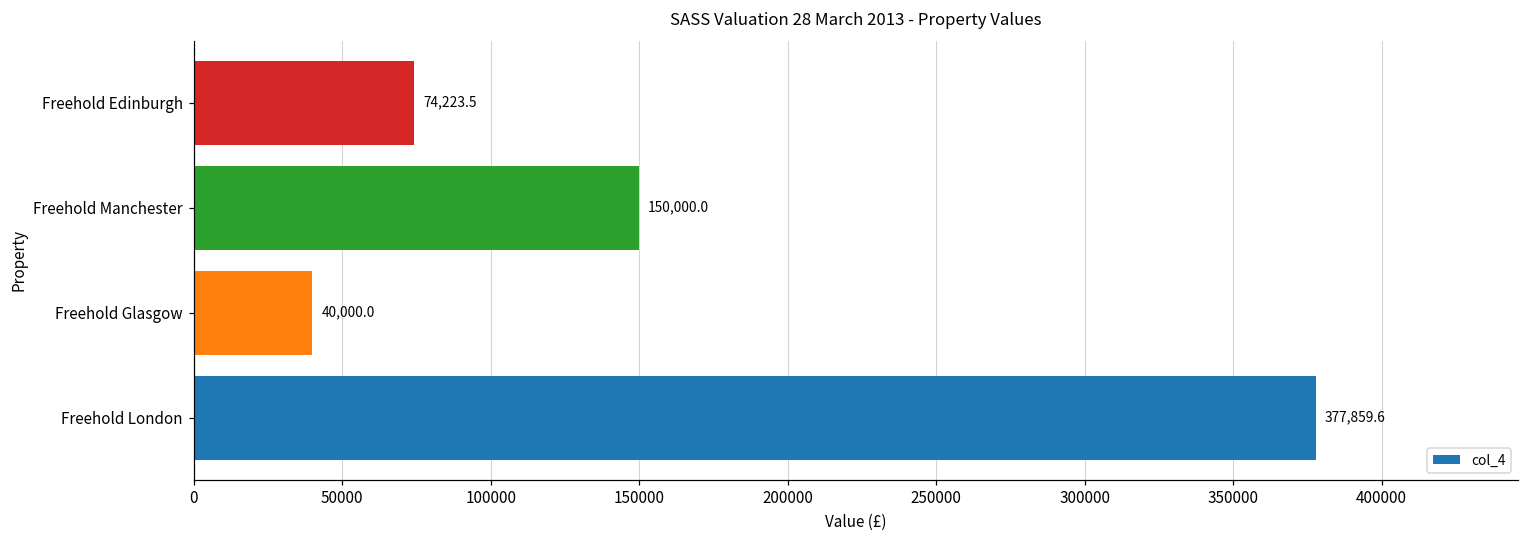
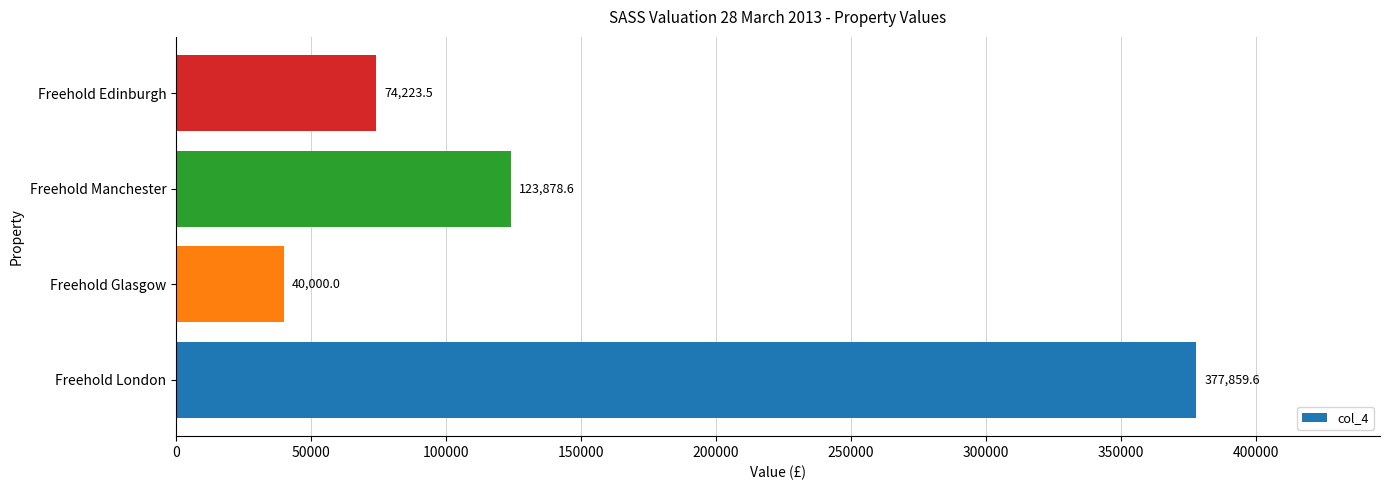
Freehold Manchester: 150,000.0 -> 123,878.6
